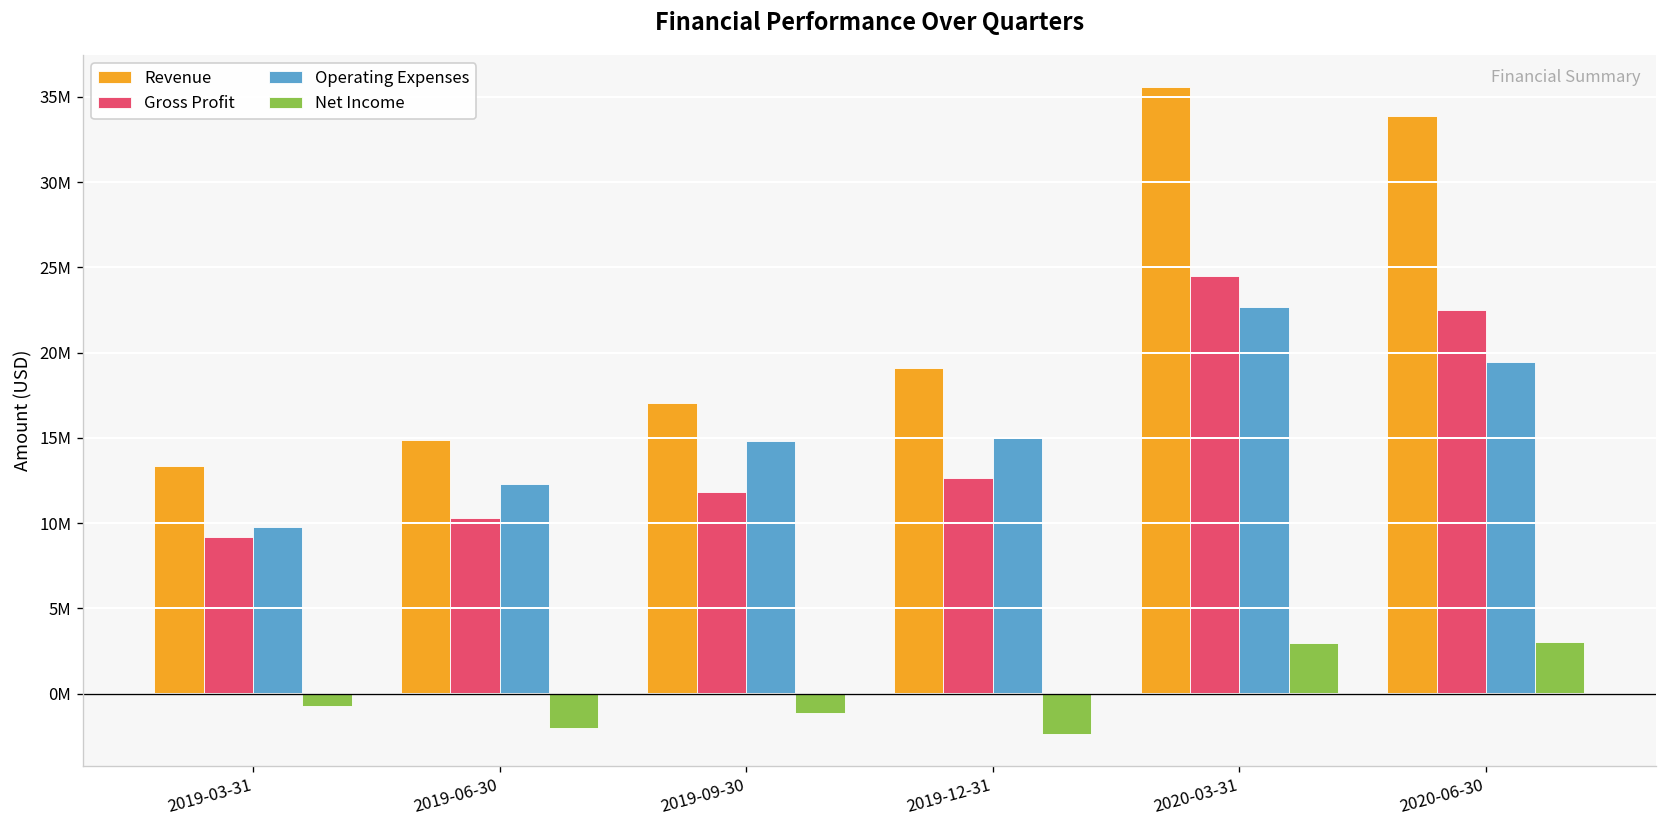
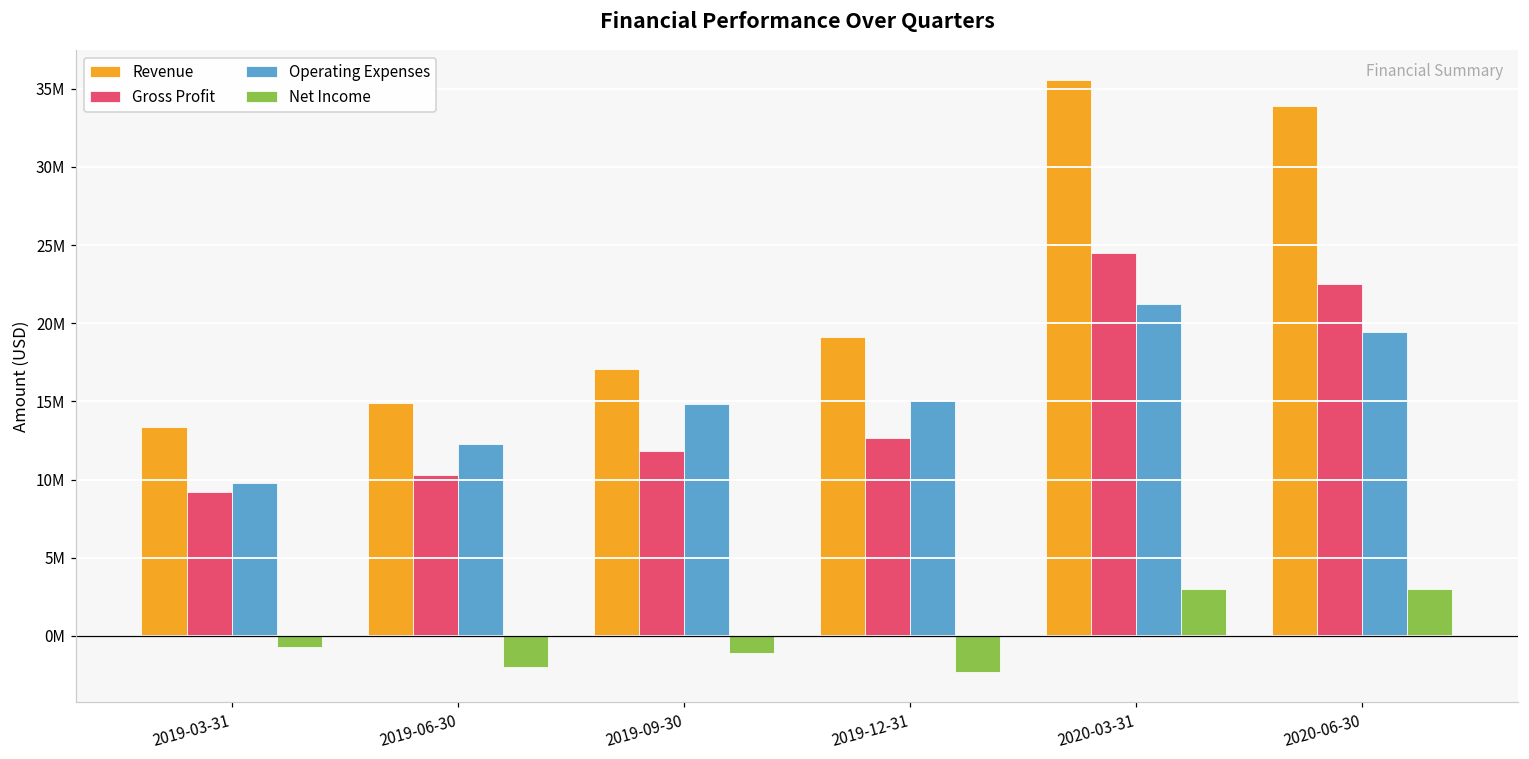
Operating Expenses, 2020-03-31: 22700000 -> 21200000
